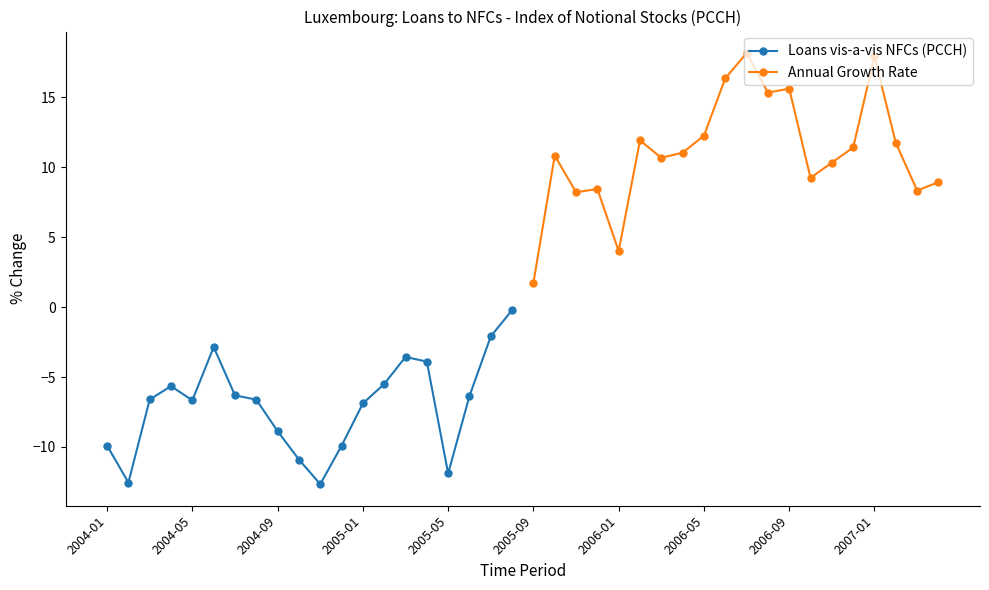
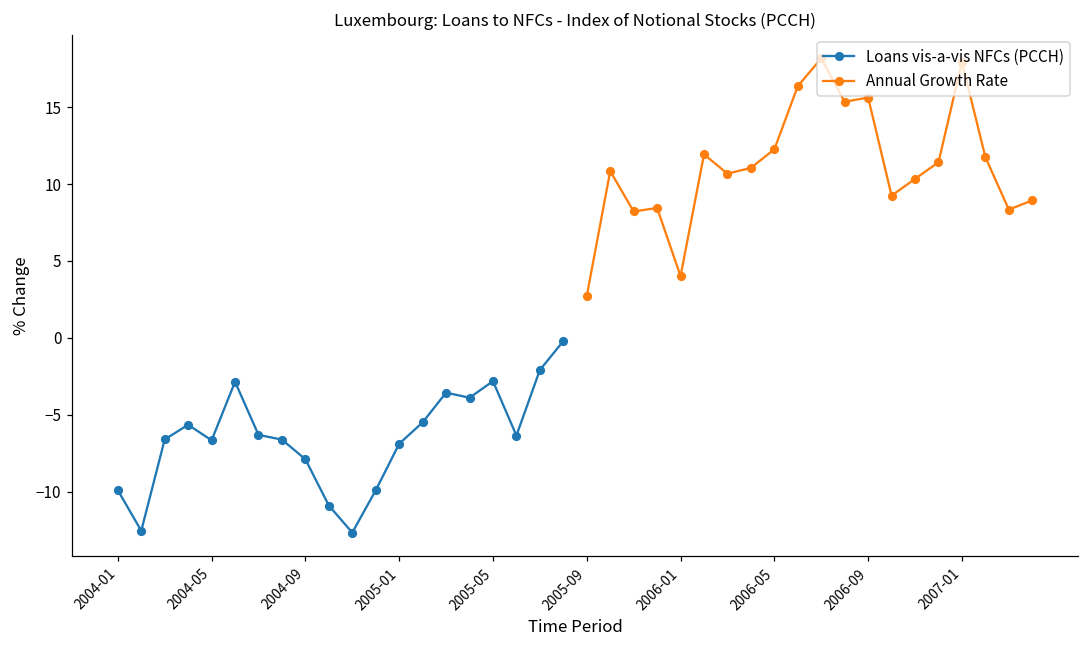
Loans vis-a-vis NFCs (PCCH), 2004-09: -8.9 -> -7.9
Loans vis-a-vis NFCs (PCCH), 2005-05: -11.9 -> -2.8
Annual Growth Rate, 2005-09: 1.7 -> 2.7
